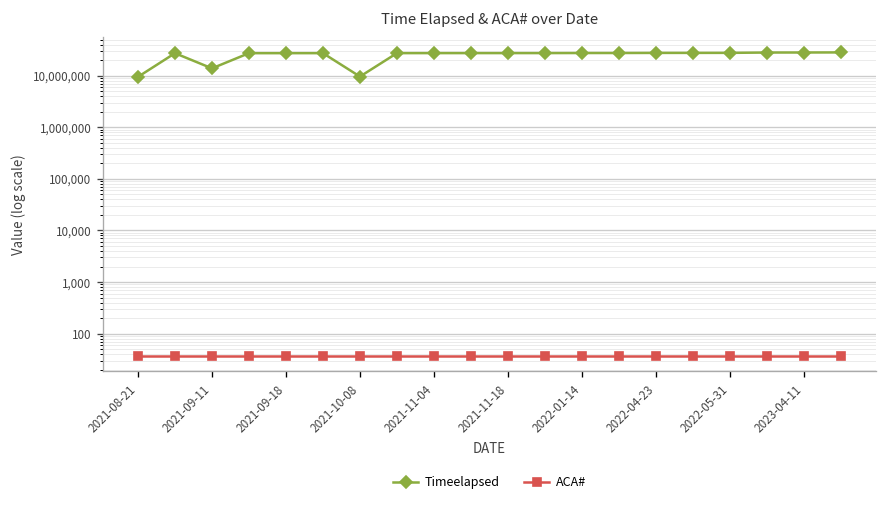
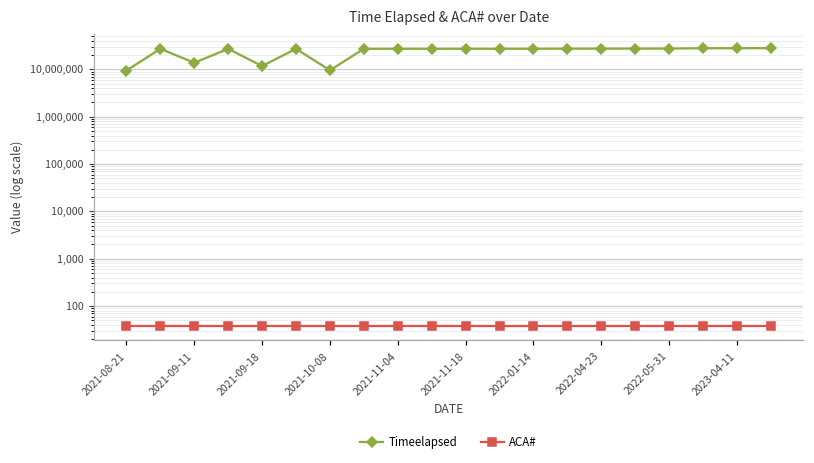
Timeelapsed, 2021-09-18: 30,000,000 -> 12,000,000
